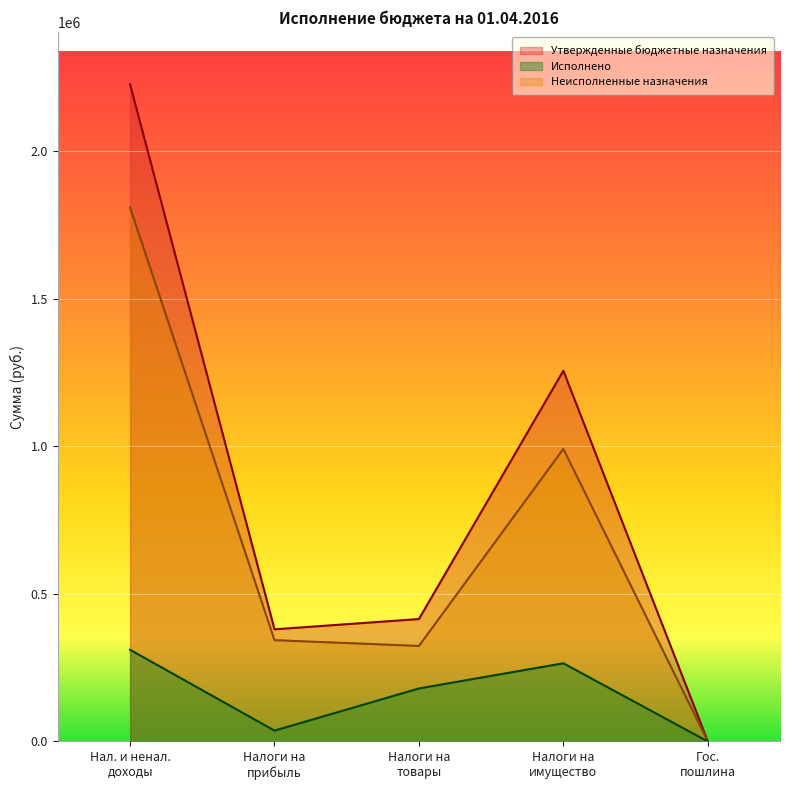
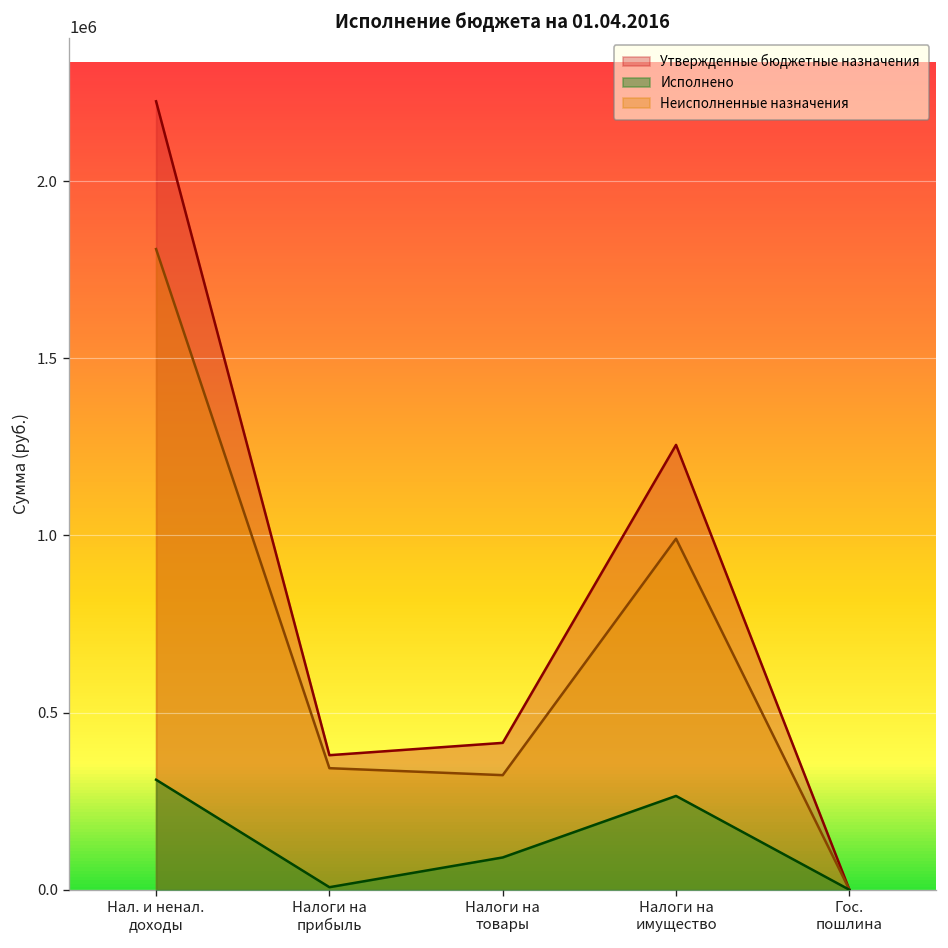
Исполнено, Налоги на прибыль: 40000 -> 10000
Исполнено, Налоги на товары: 180000 -> 90000
